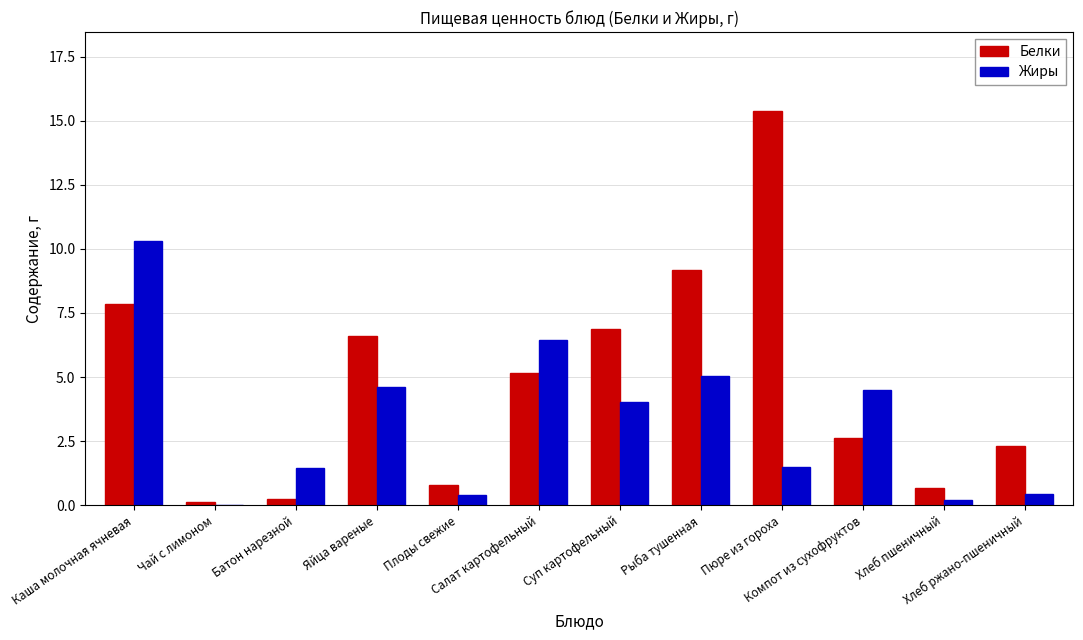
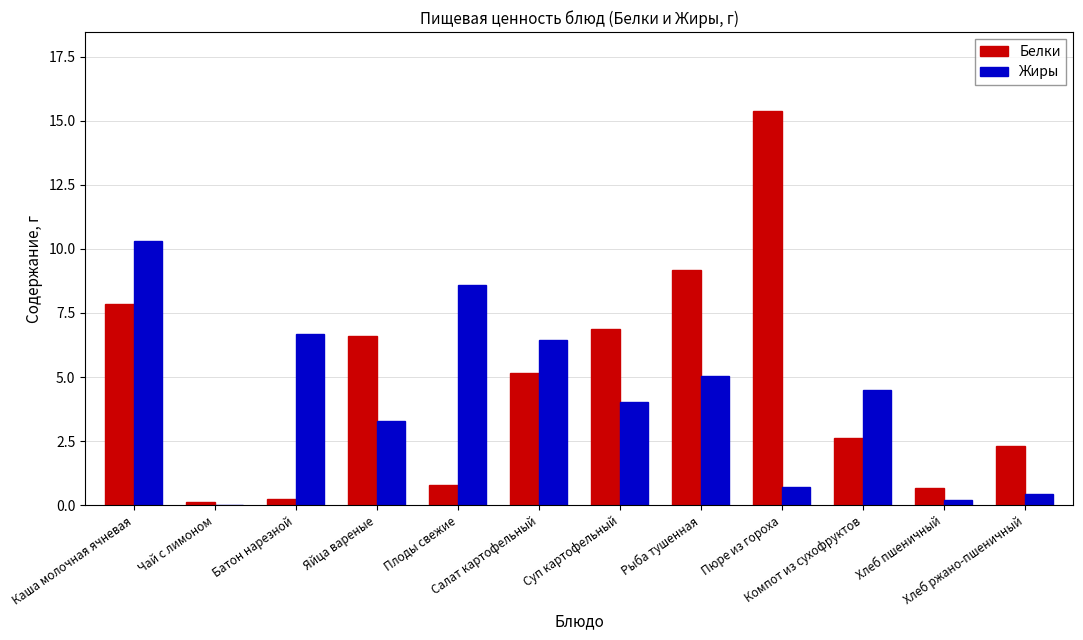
Жиры, Батон нарезной: 1.5 -> 6.7
Жиры, Яйца вареные: 4.6 -> 3.3
Жиры, Плоды свежие: 0.4 -> 8.6
Жиры, Пюре из гороха: 1.5 -> 0.7
